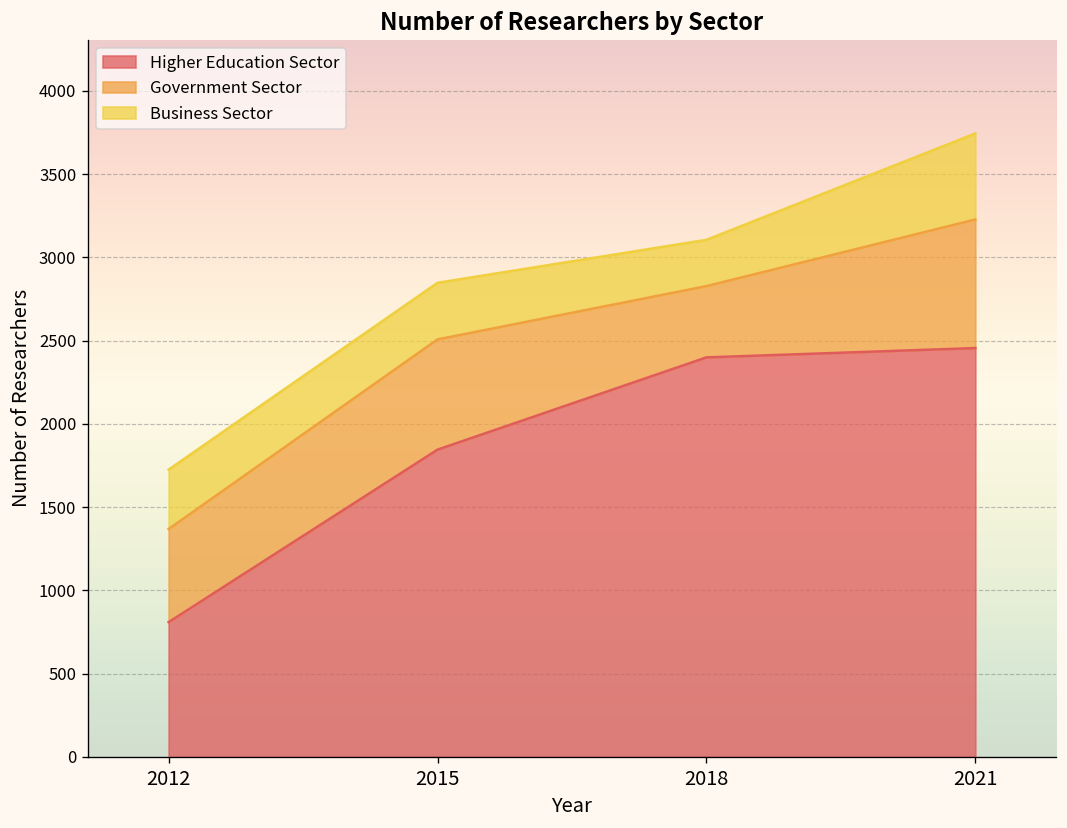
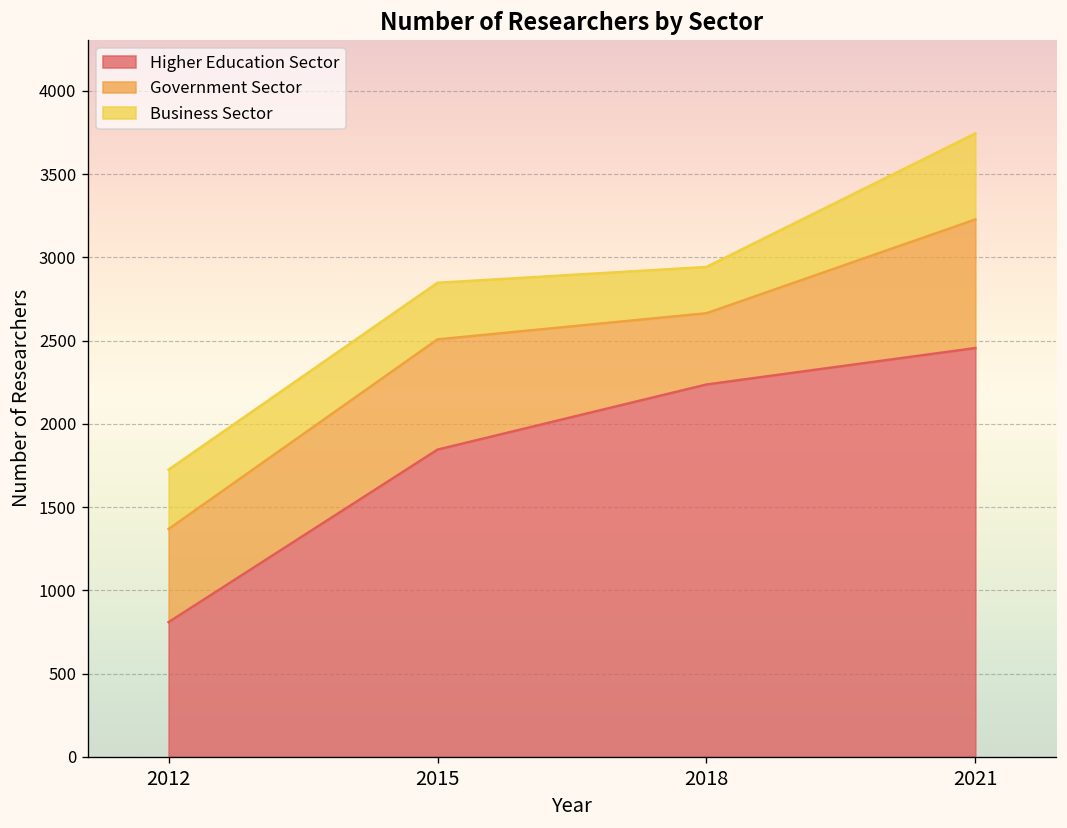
Higher Education Sector, 2018: 2400 -> 2240
